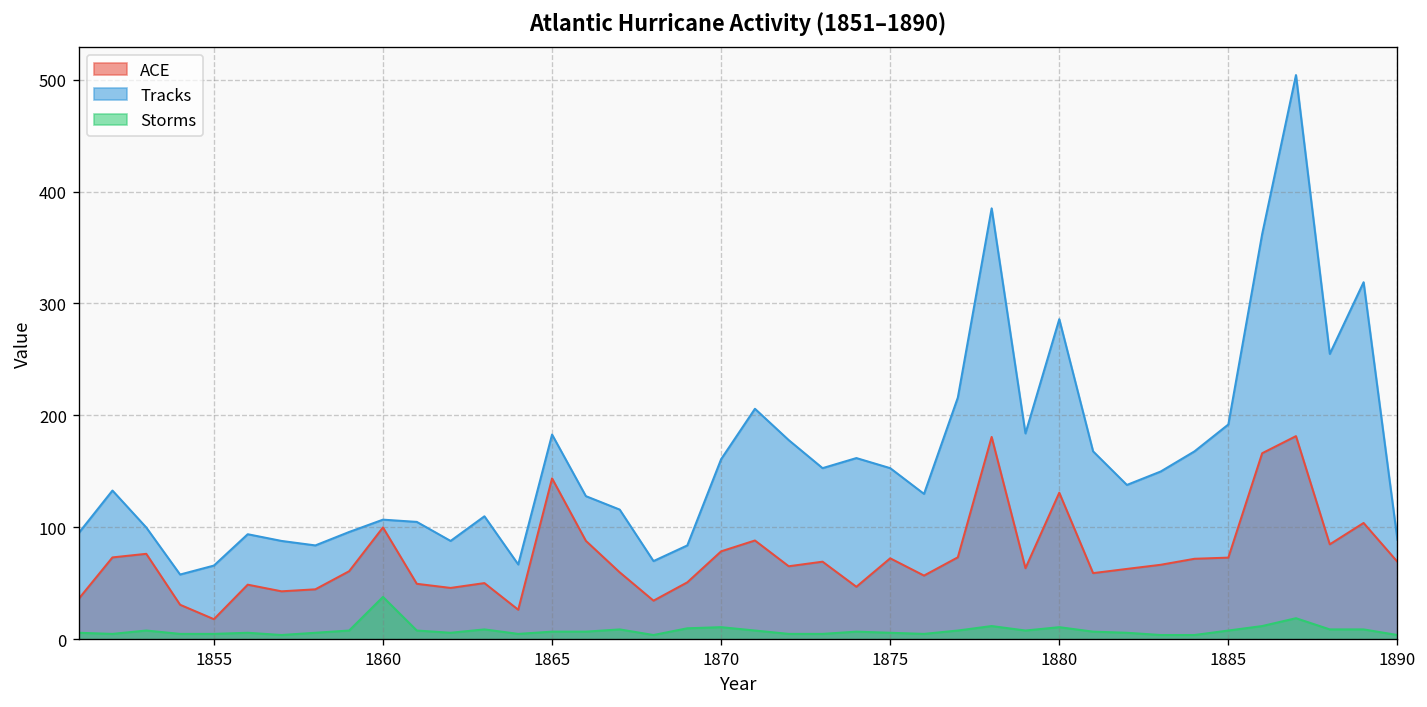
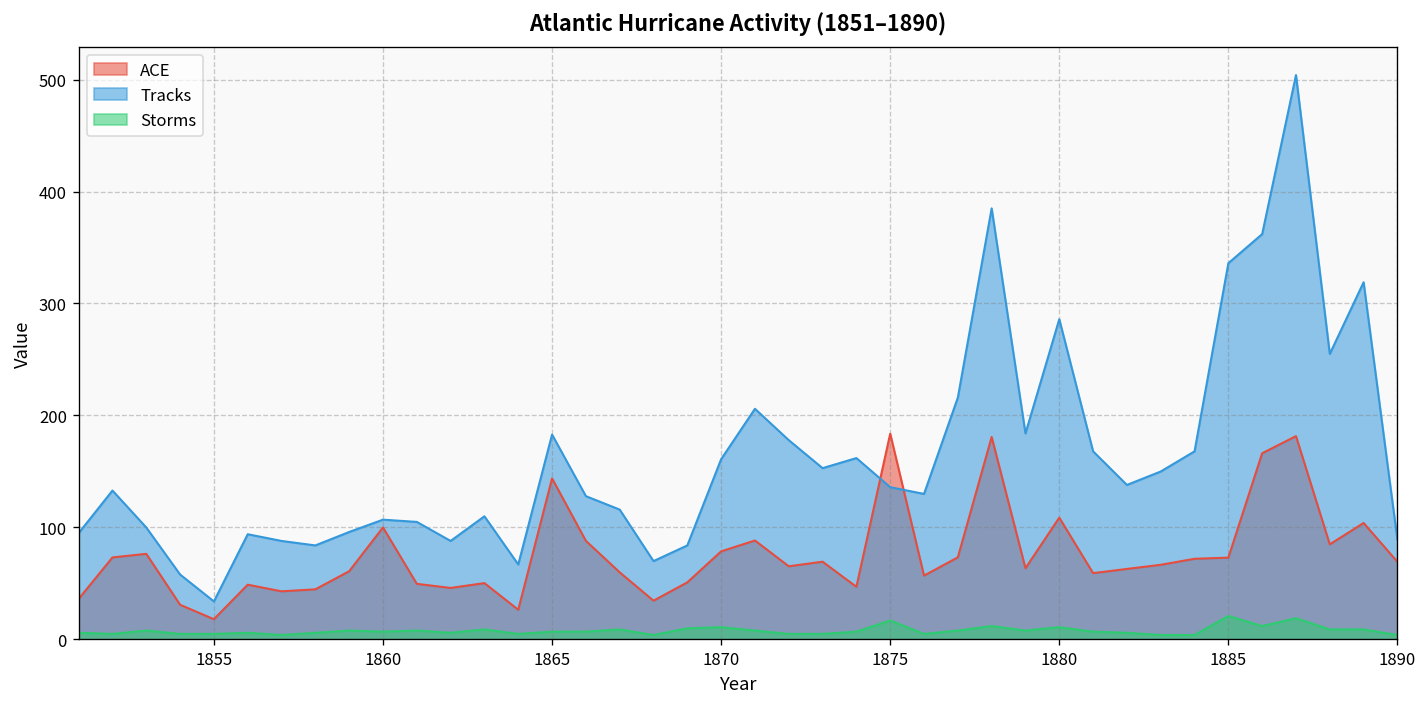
Tracks, 1855: 70 -> 30
Storms, 1860: 40 -> 10
ACE, 1875: 70 -> 180
Tracks, 1875: 150 -> 140
Storms, 1875: 10 -> 20
ACE, 1880: 130 -> 110
Tracks, 1885: 190 -> 340
Storms, 1885: 10 -> 20
